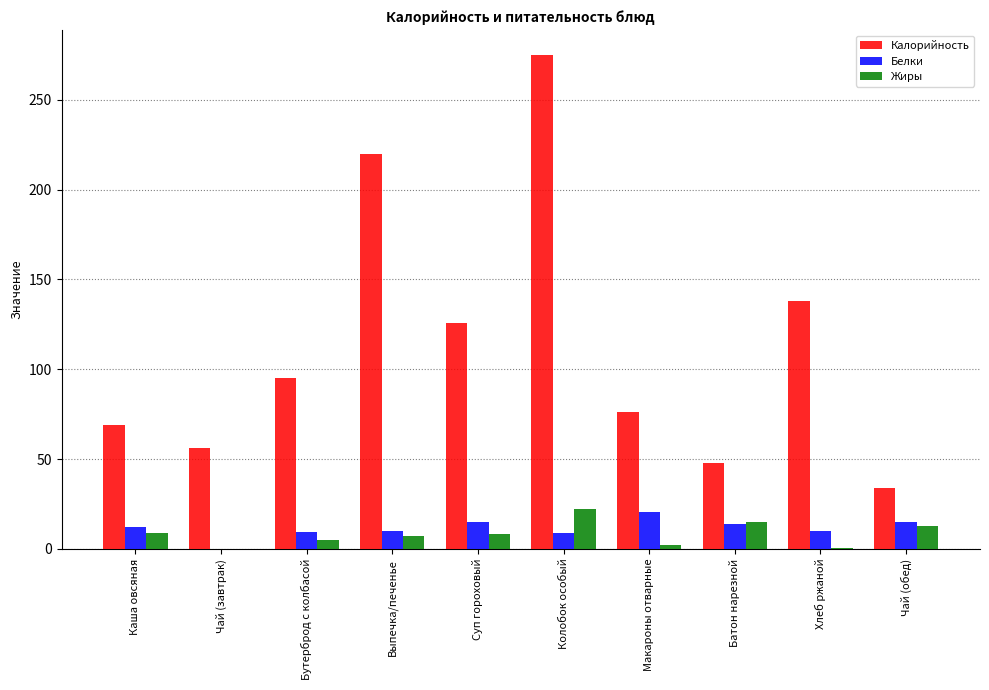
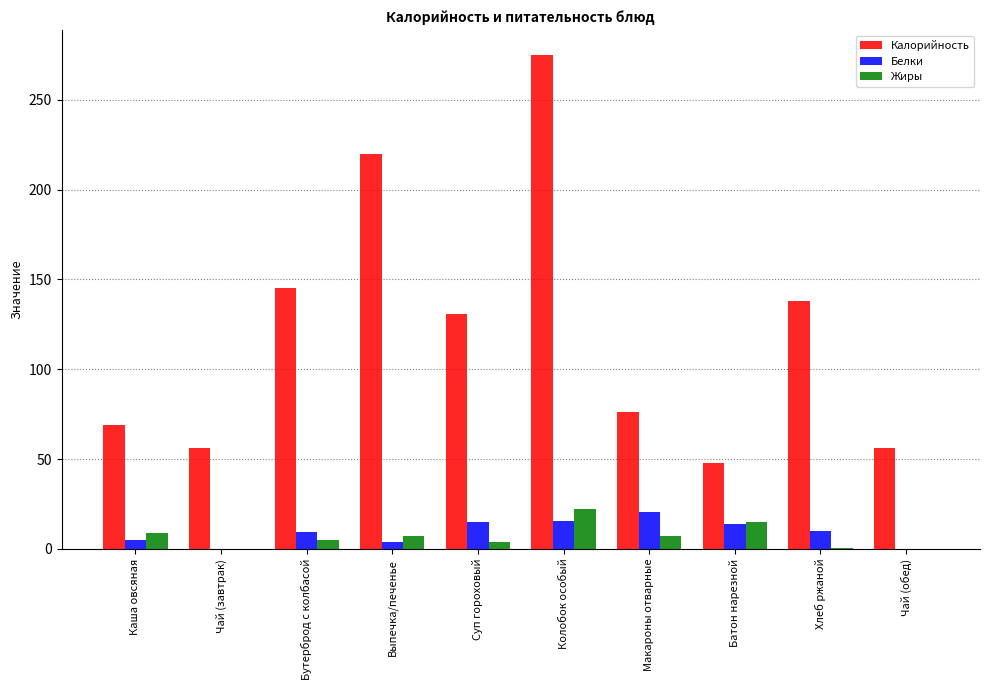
Белки, Каша овсяная: 12 -> 5
Калорийность, Бутерброд с колбасой: 95 -> 145
Белки, Выпечка/печенье: 10 -> 4
Калорийность, Суп гороховый: 126 -> 131
Жиры, Суп гороховый: 8 -> 4
Белки, Колобок особый: 9 -> 16
Жиры, Макароны отварные: 2 -> 7
Калорийность, Чай (обед): 34 -> 56
Белки, Чай (обед): 15 -> 0
Жиры, Чай (обед): 13 -> 0
